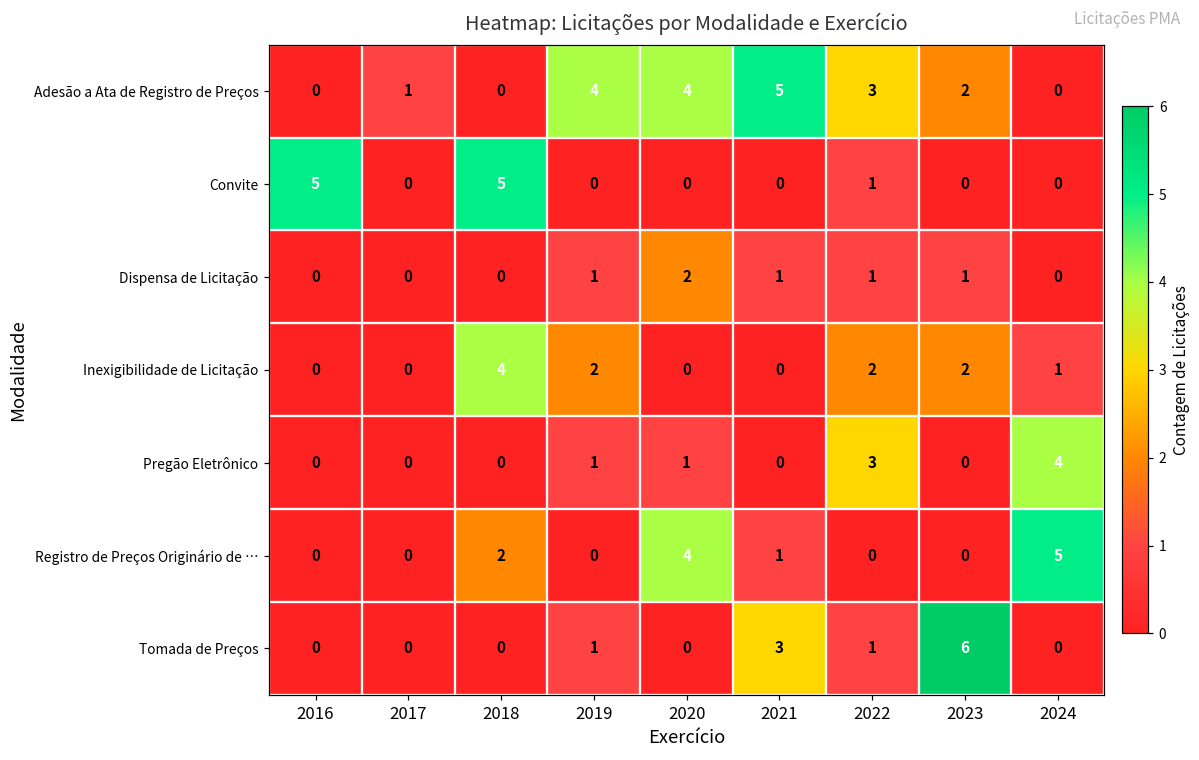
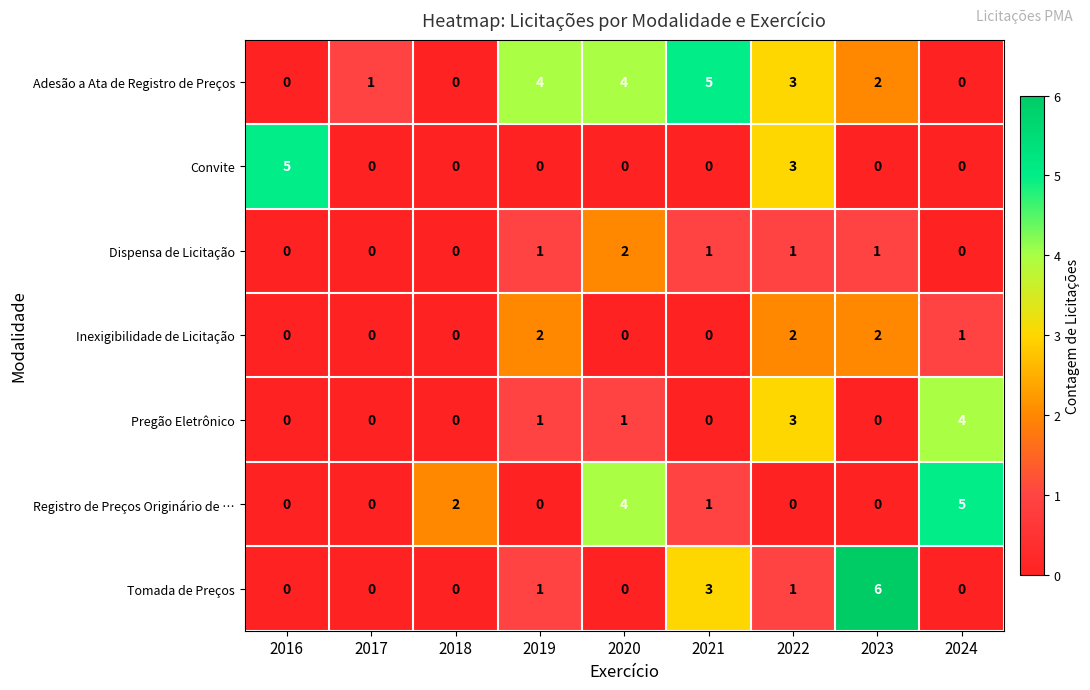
Convite, 2018: 5 -> 0
Convite, 2022: 1 -> 3
Inexigibilidade de Licitação, 2018: 4 -> 0
